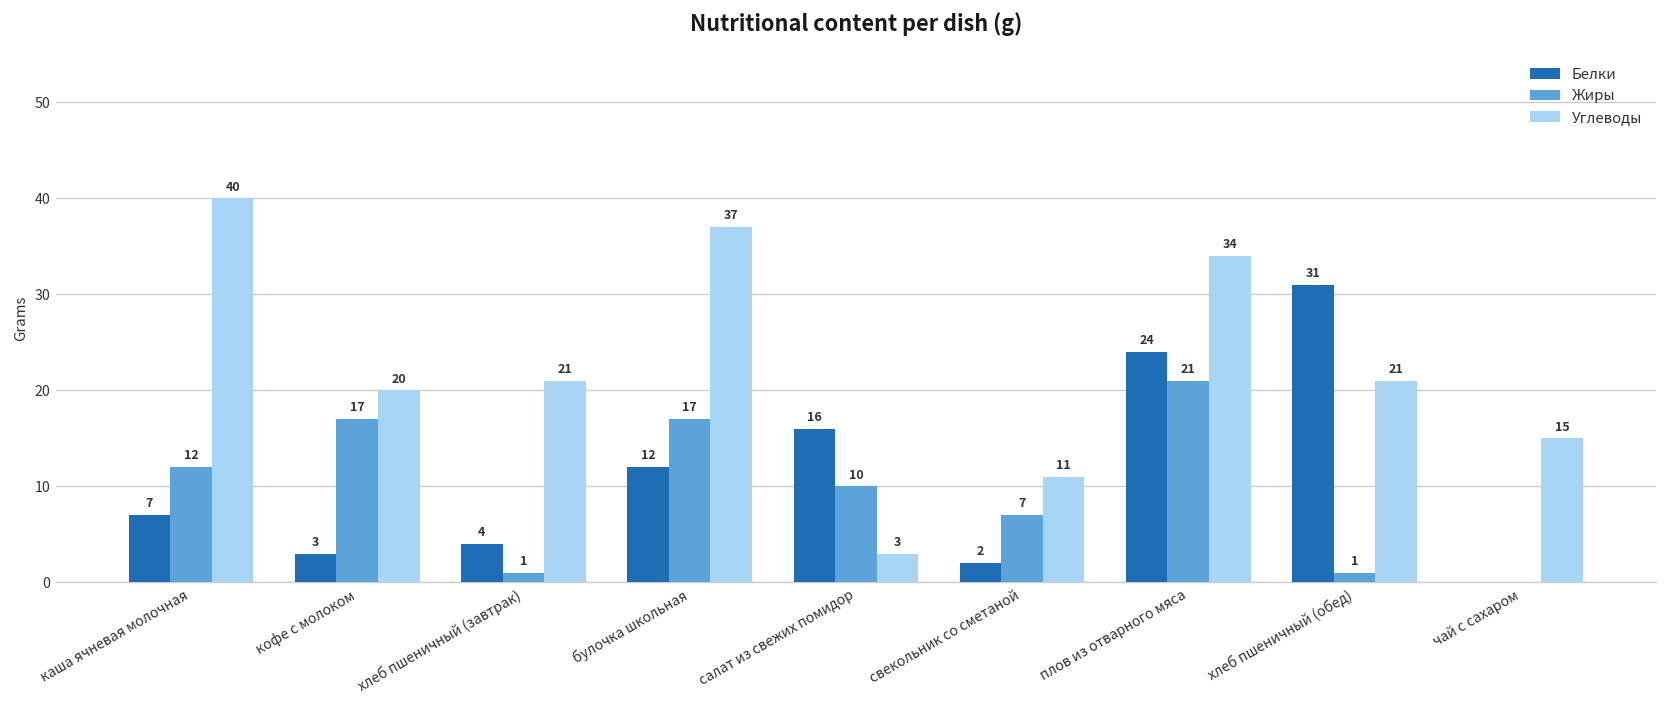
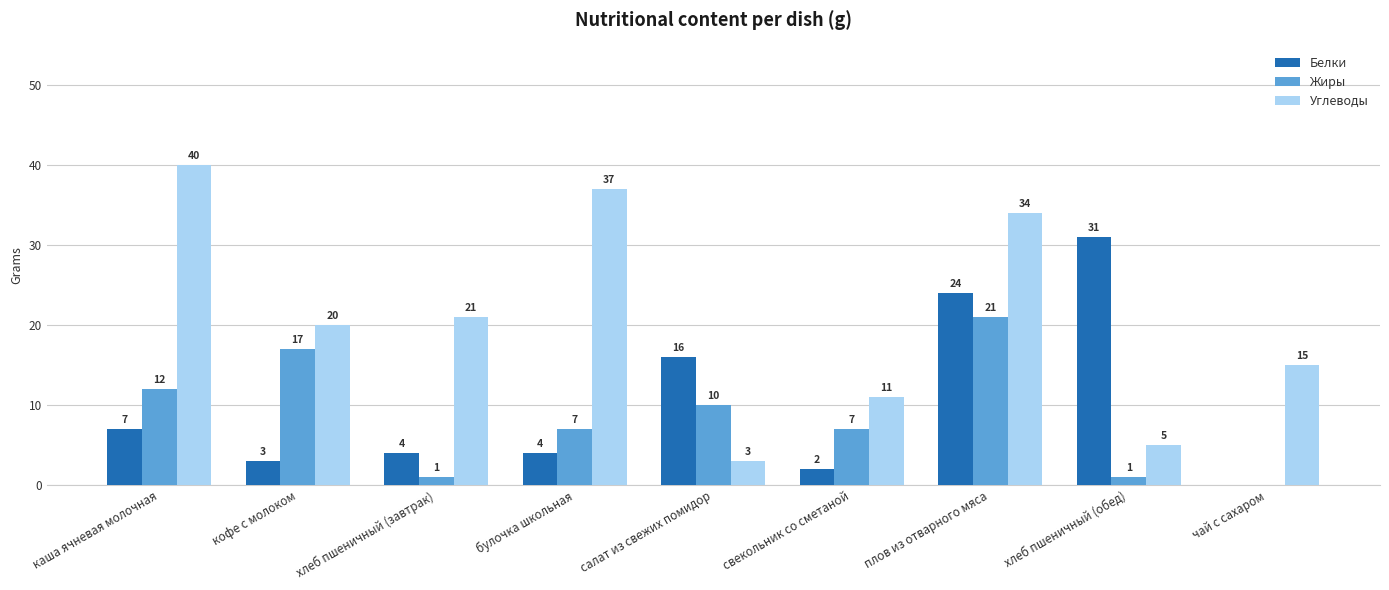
Белки, булочка школьная: 12 -> 4
Жиры, булочка школьная: 17 -> 7
Углеводы, хлеб пшеничный (обед): 21 -> 5
